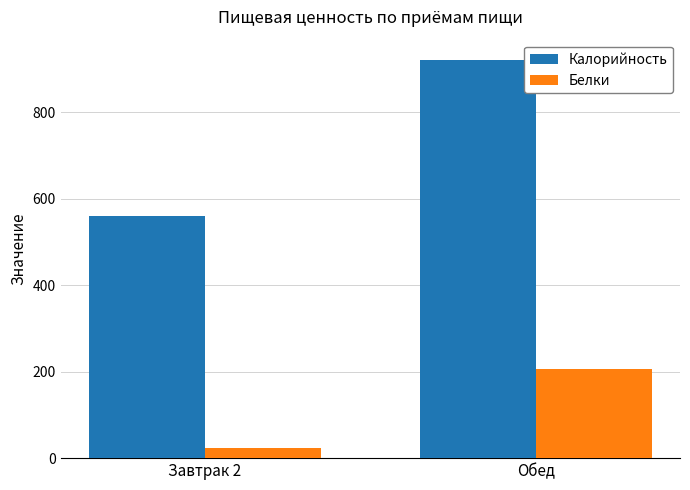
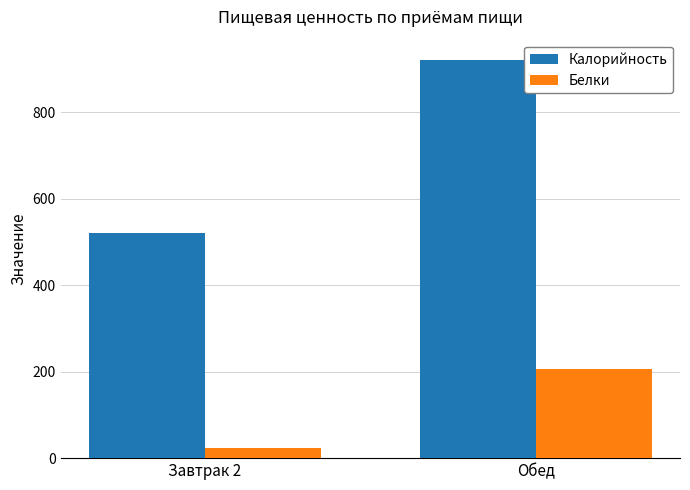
Калорийность, Завтрак 2: 560 -> 520
